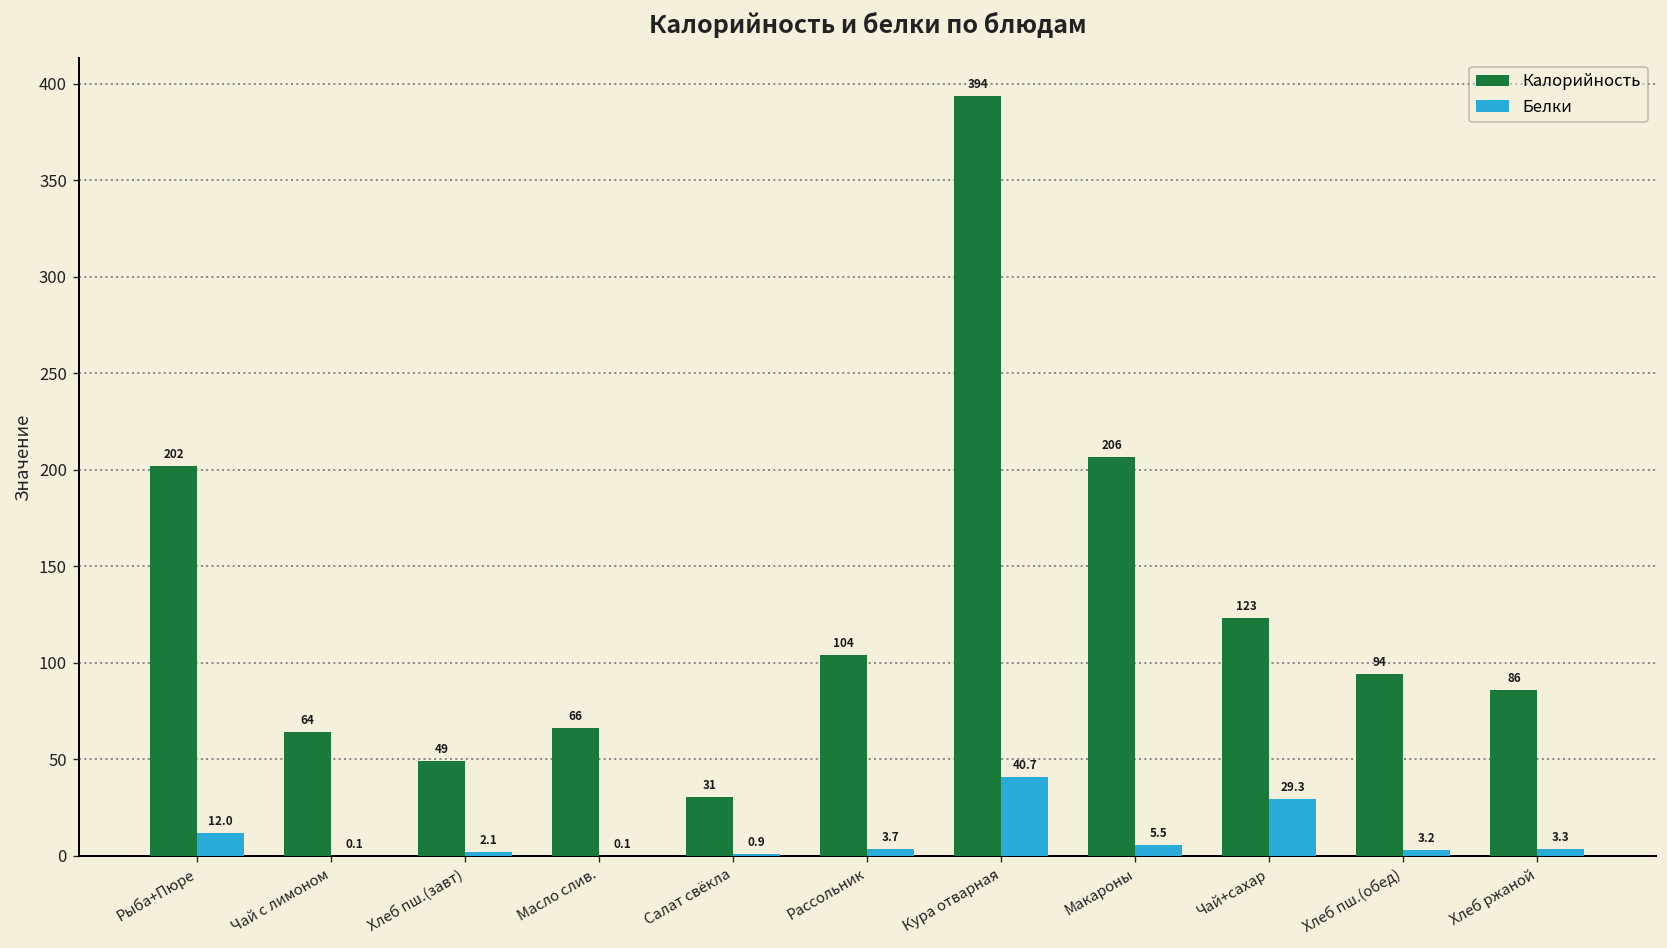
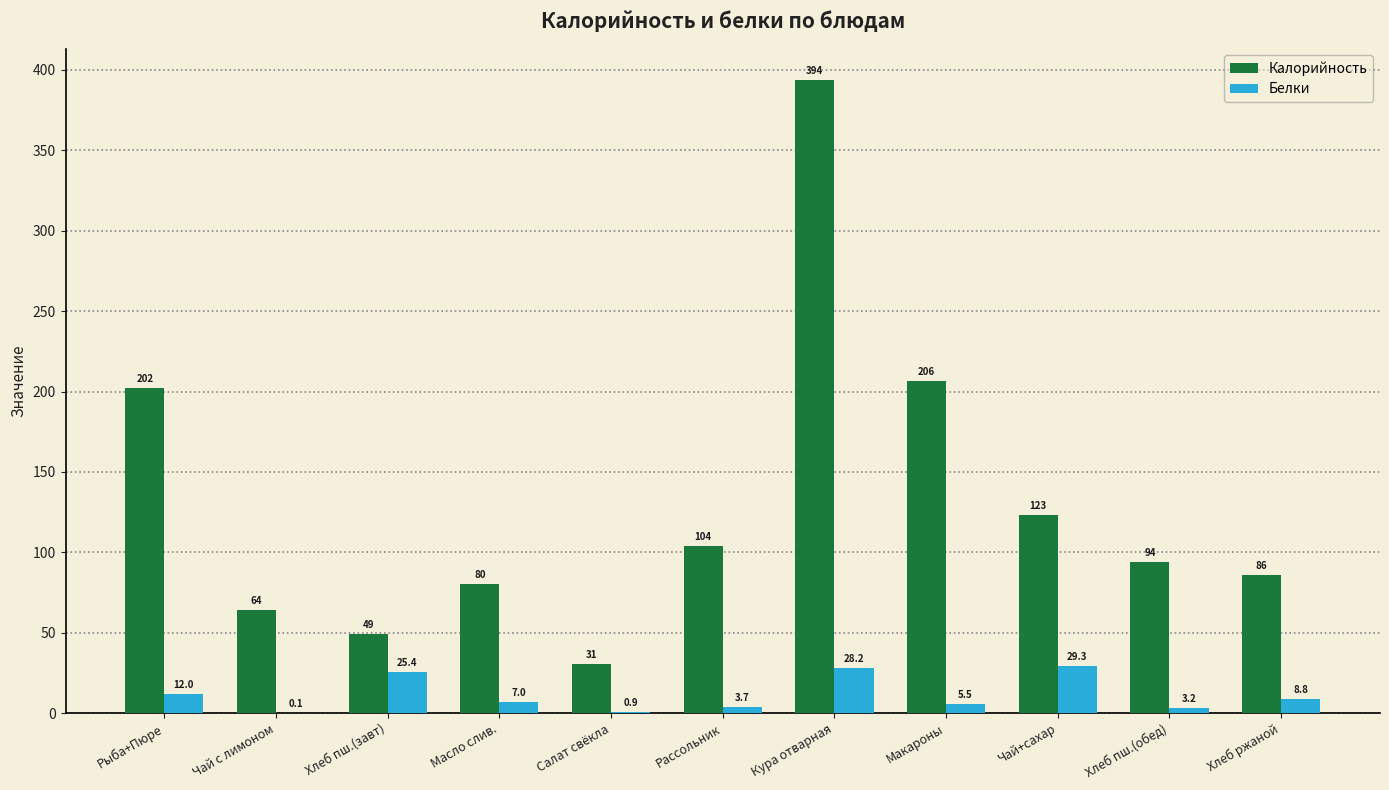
Белки, Хлеб пш.(завт): 2.1 -> 25.4
Калорийность, Масло слив.: 66 -> 80
Белки, Масло слив.: 0.1 -> 7.0
Белки, Кура отварная: 40.7 -> 28.2
Белки, Хлеб ржаной: 3.3 -> 8.8
